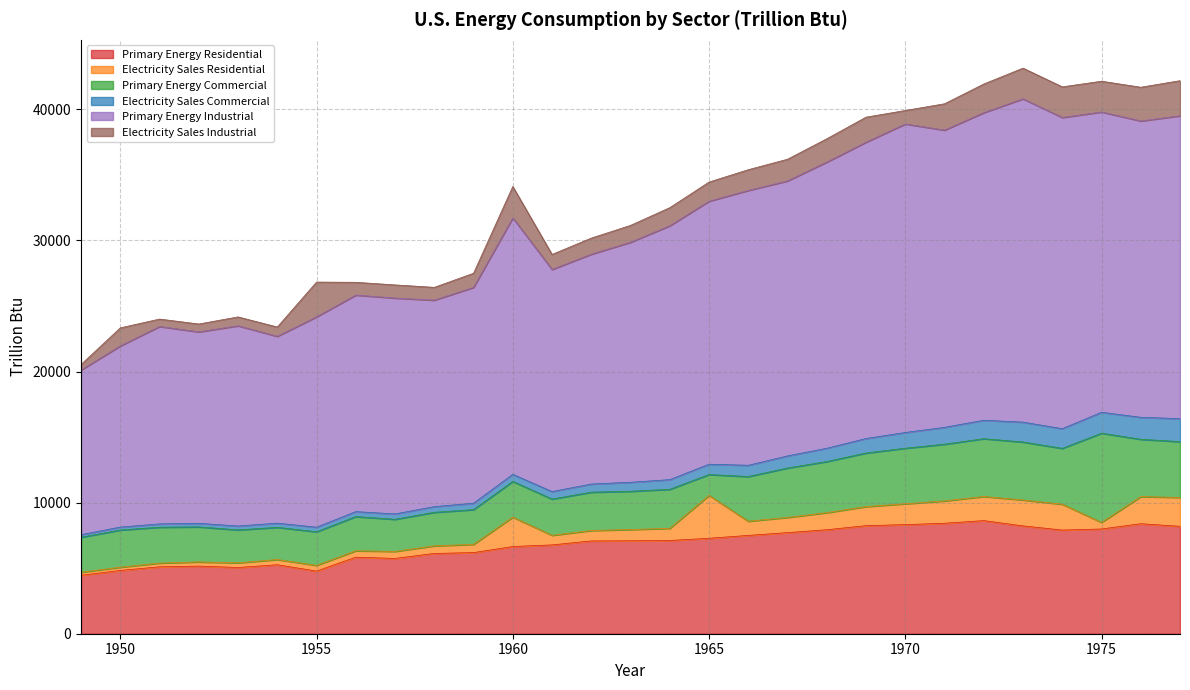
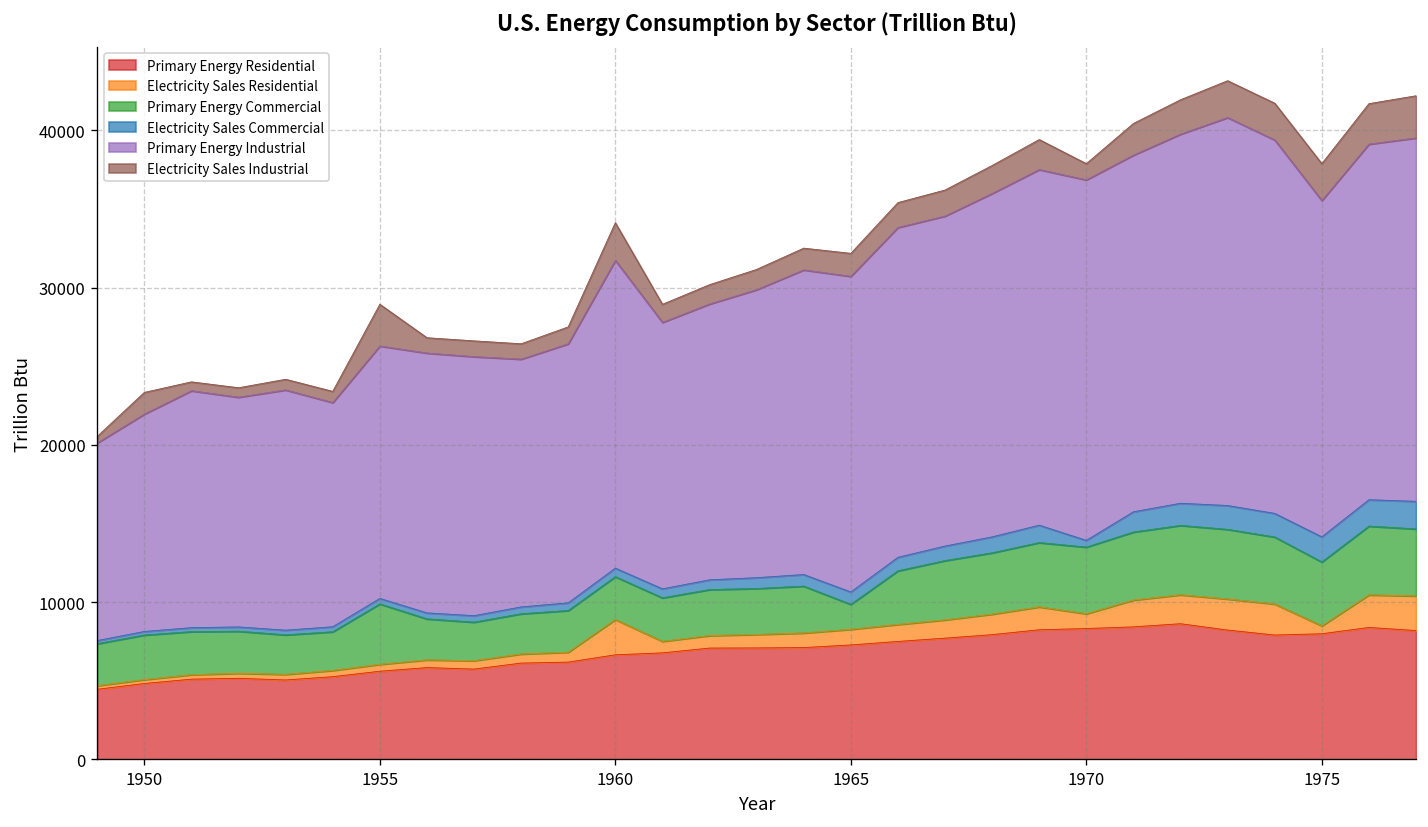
Primary Energy Residential, 1955: 4800 -> 5600
Primary Energy Commercial, 1955: 2600 -> 3800
Electricity Sales Residential, 1965: 3300 -> 1000
Electricity Sales Residential, 1970: 1600 -> 900
Electricity Sales Commercial, 1970: 1200 -> 400
Primary Energy Industrial, 1970: 23500 -> 22900
Primary Energy Commercial, 1975: 6800 -> 4100
Primary Energy Industrial, 1975: 22900 -> 21400
